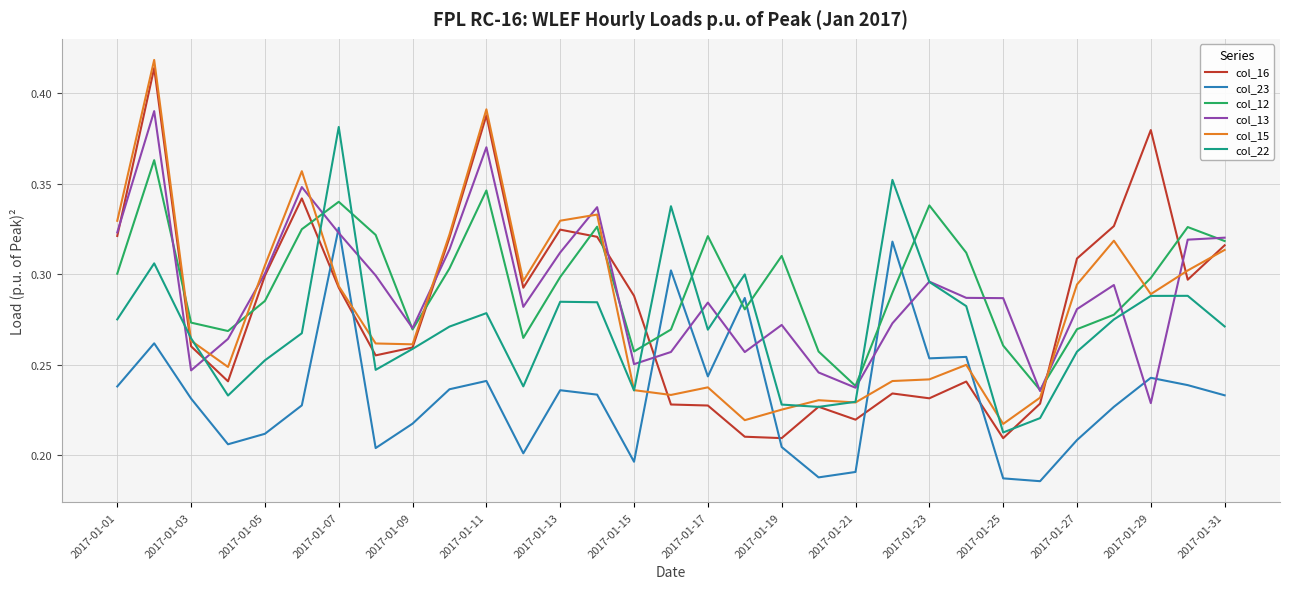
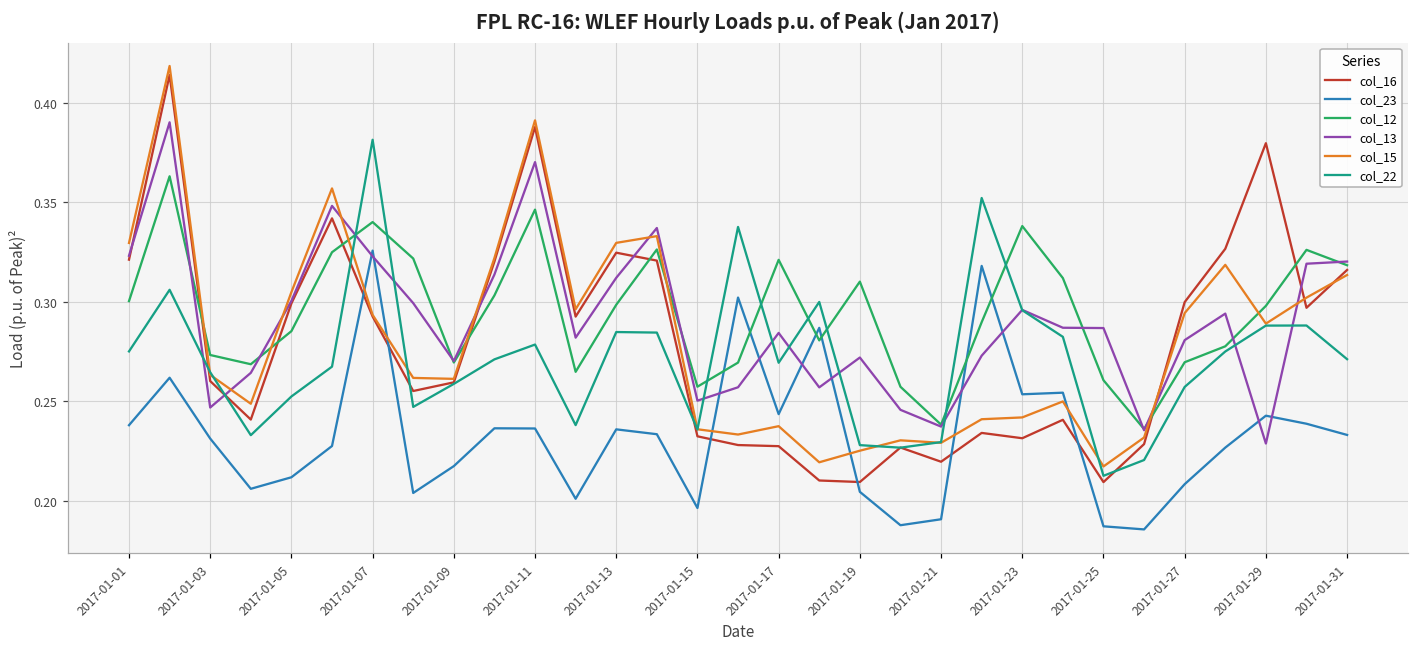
col_23, 2017-01-11: 0.241 -> 0.236
col_16, 2017-01-15: 0.288 -> 0.232
col_16, 2017-01-27: 0.309 -> 0.300
